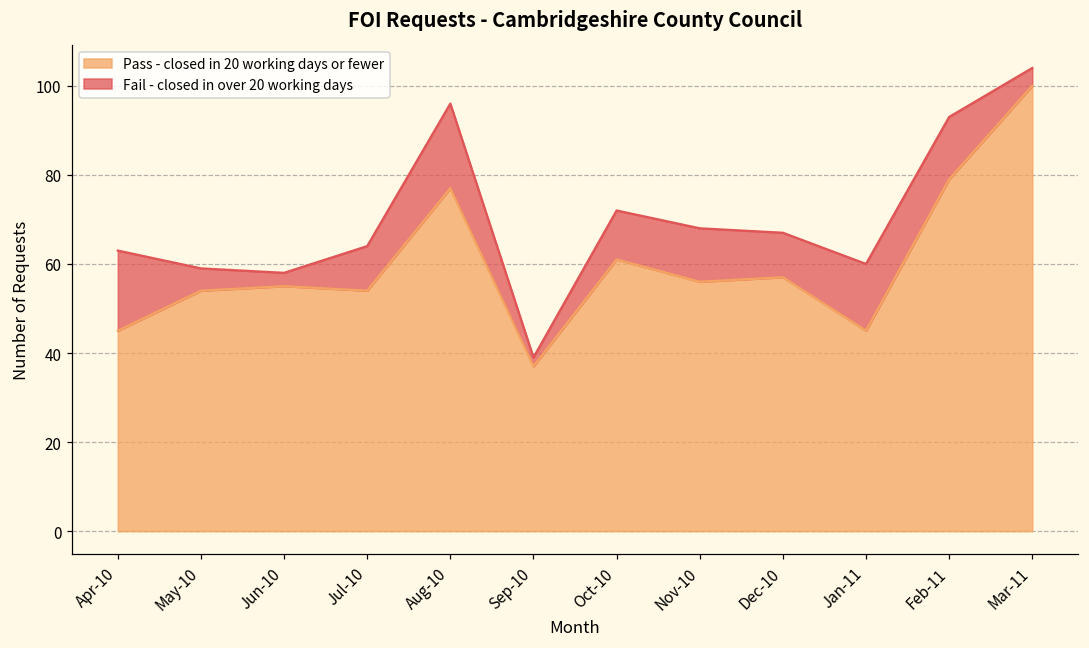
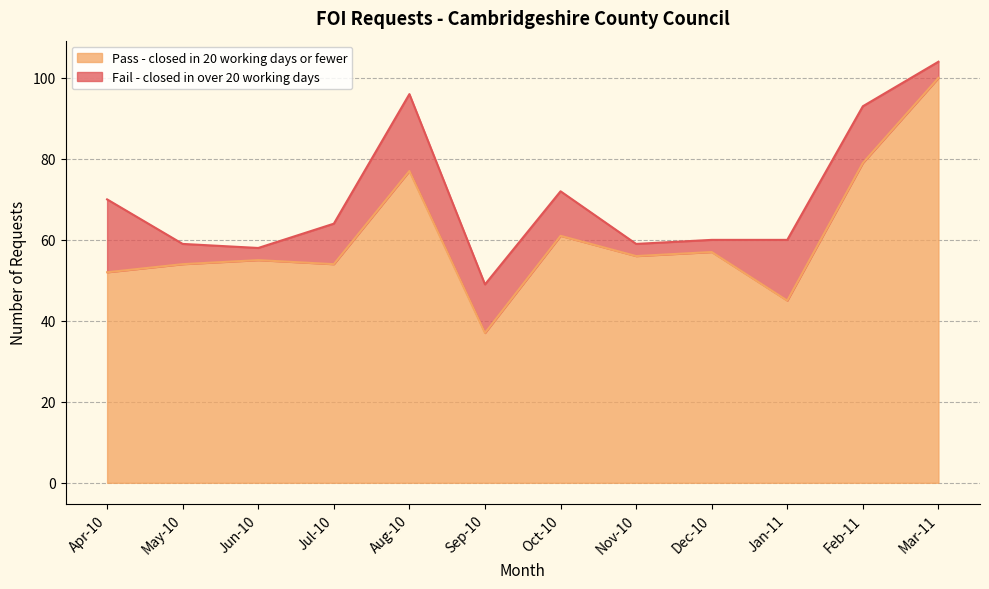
Pass - closed in 20 working days or fewer, Apr-10: 45 -> 52
Fail - closed in over 20 working days, Sep-10: 2 -> 12
Fail - closed in over 20 working days, Nov-10: 12 -> 3
Fail - closed in over 20 working days, Dec-10: 10 -> 3
